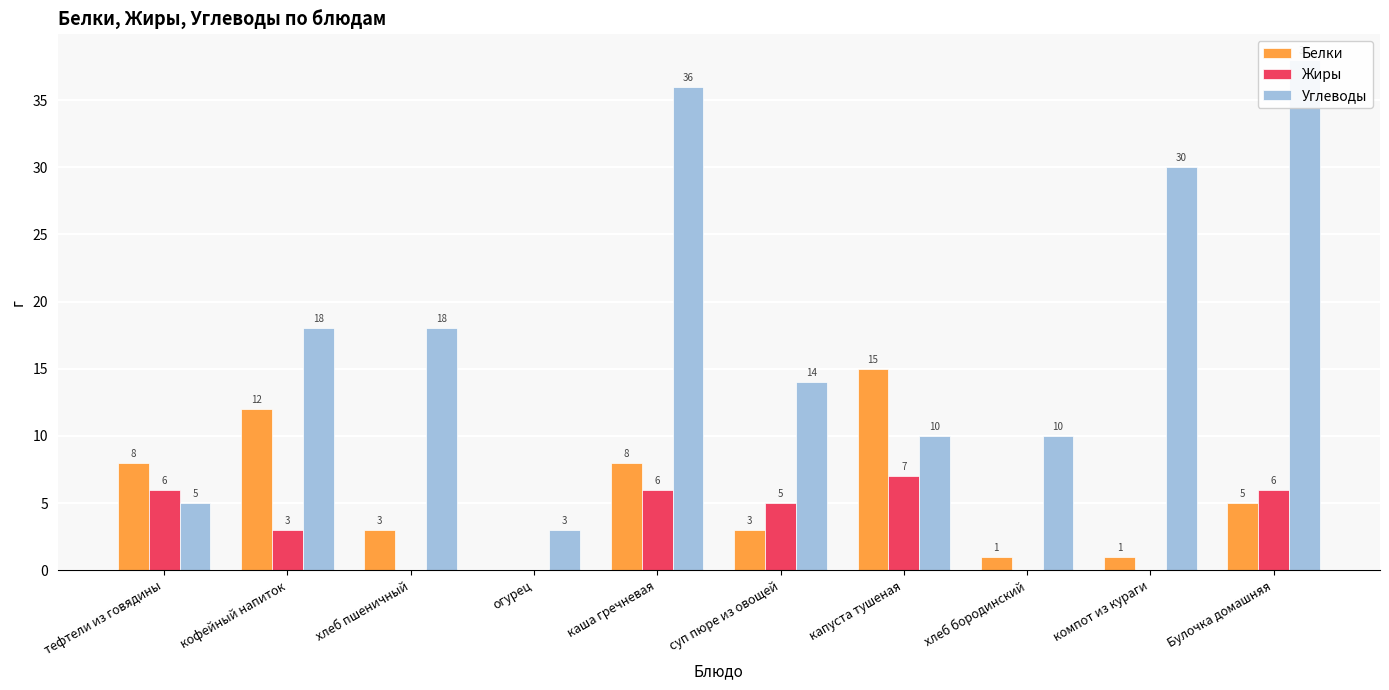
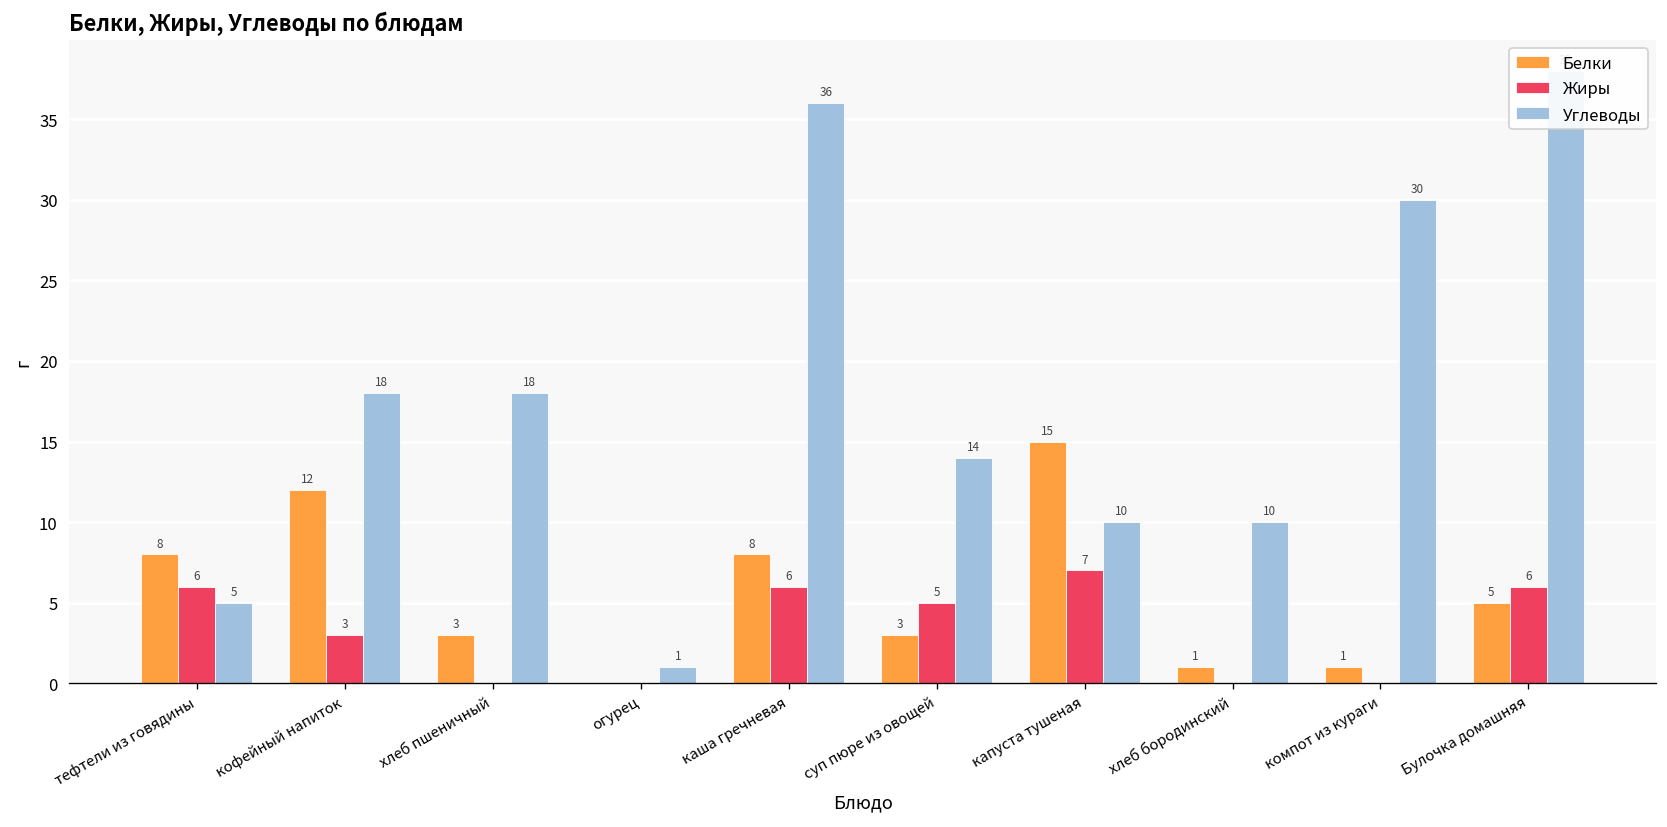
Углеводы, огурец: 3 -> 1
